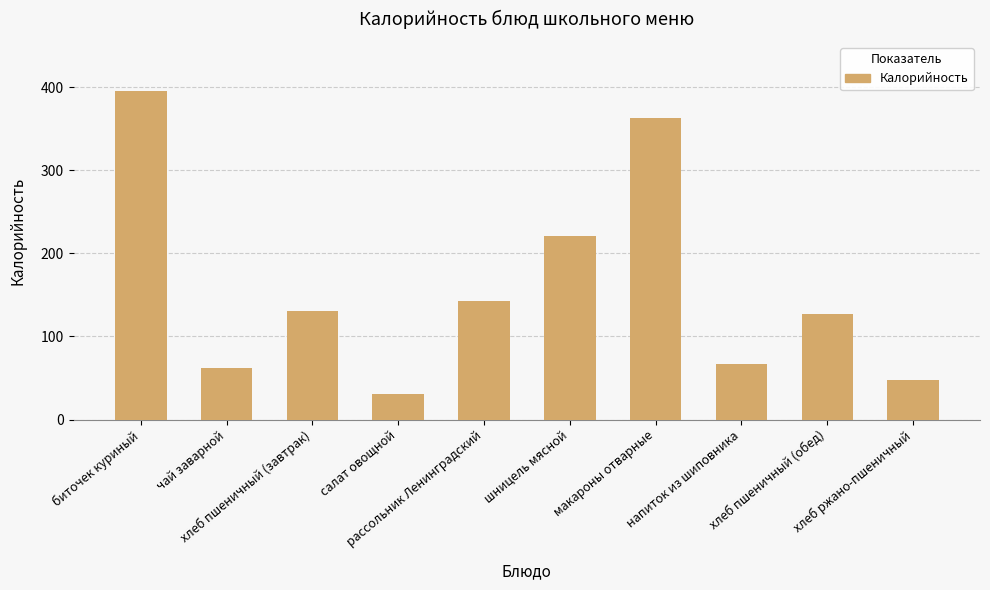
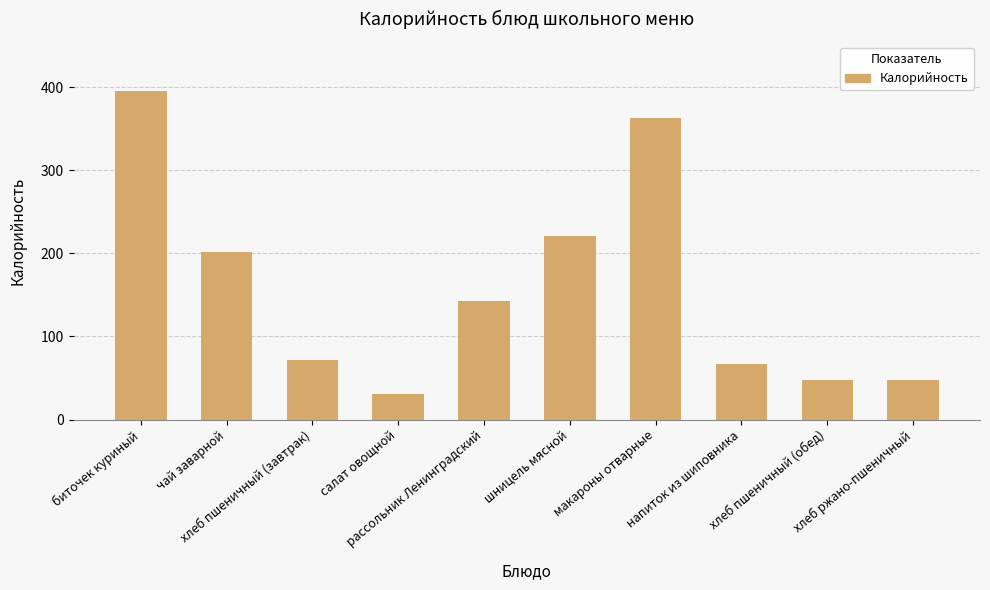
чай заварной: 60 -> 200
хлеб пшеничный (завтрак): 130 -> 70
хлеб пшеничный (обед): 130 -> 50
